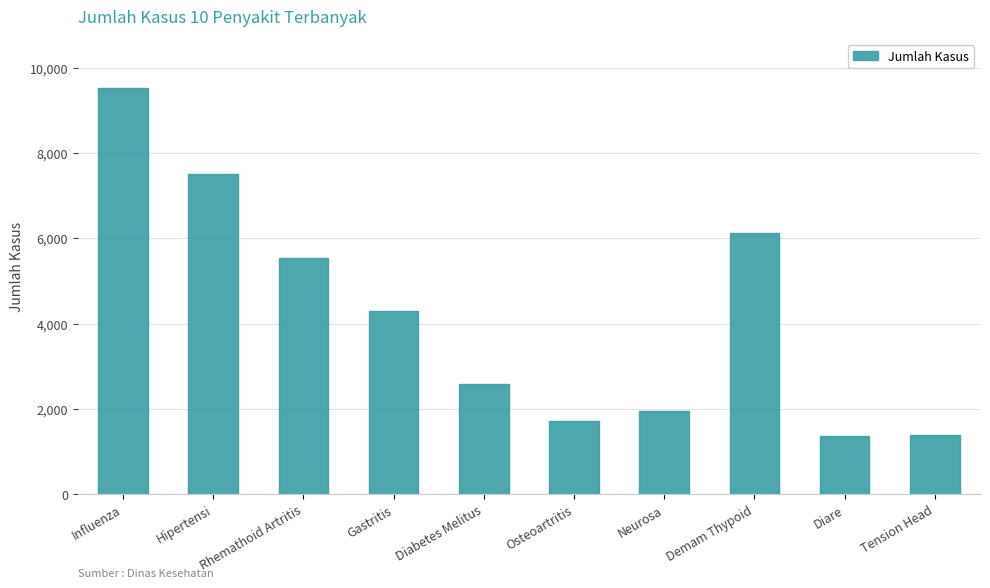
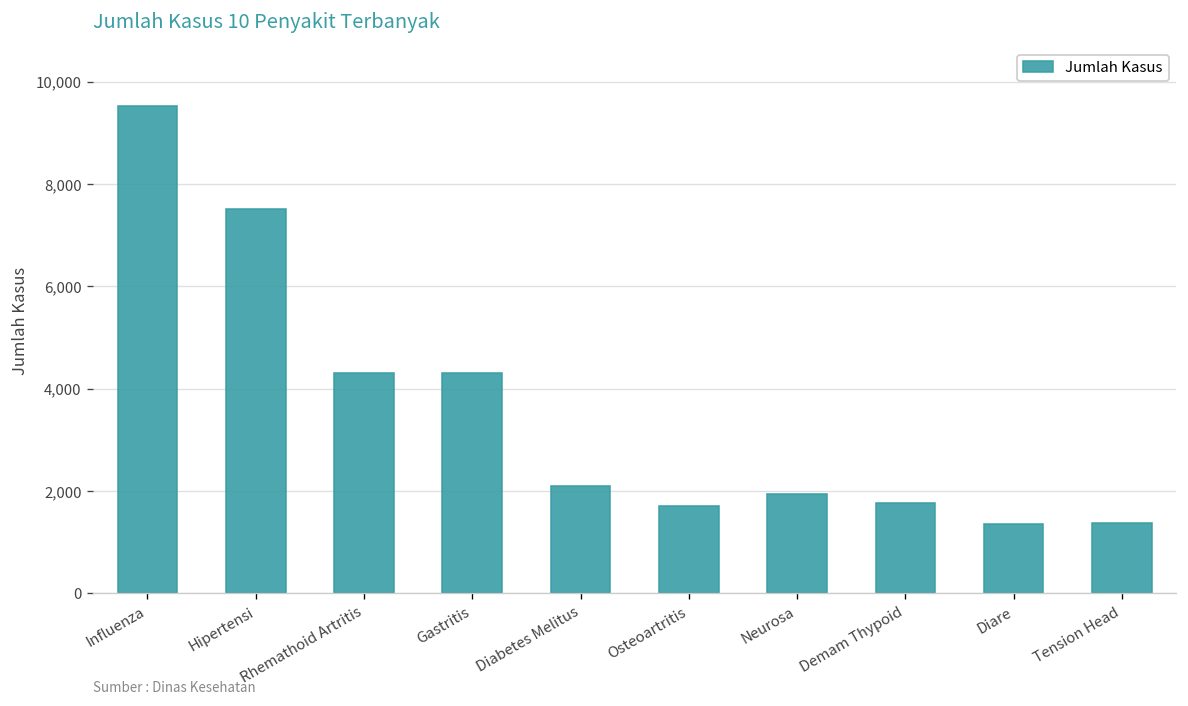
Rhemathoid Artritis: 5,500 -> 4,300
Diabetes Melitus: 2,600 -> 2,100
Demam Thypoid: 6,100 -> 1,800
